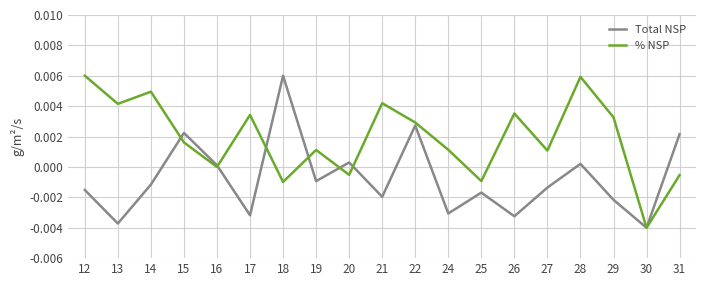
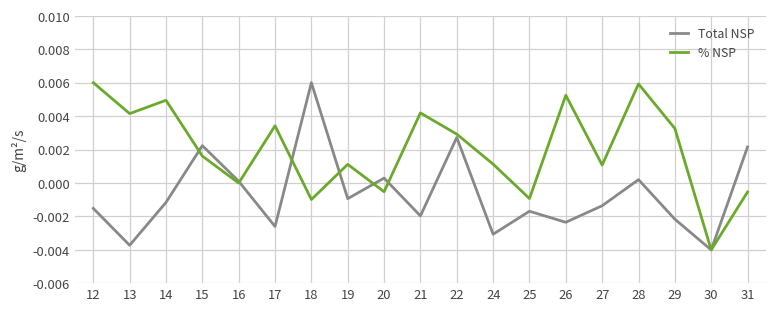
Total NSP, 17: -0.0032 -> -0.0026
Total NSP, 26: -0.0032 -> -0.0023
% NSP, 26: 0.0035 -> 0.0052
